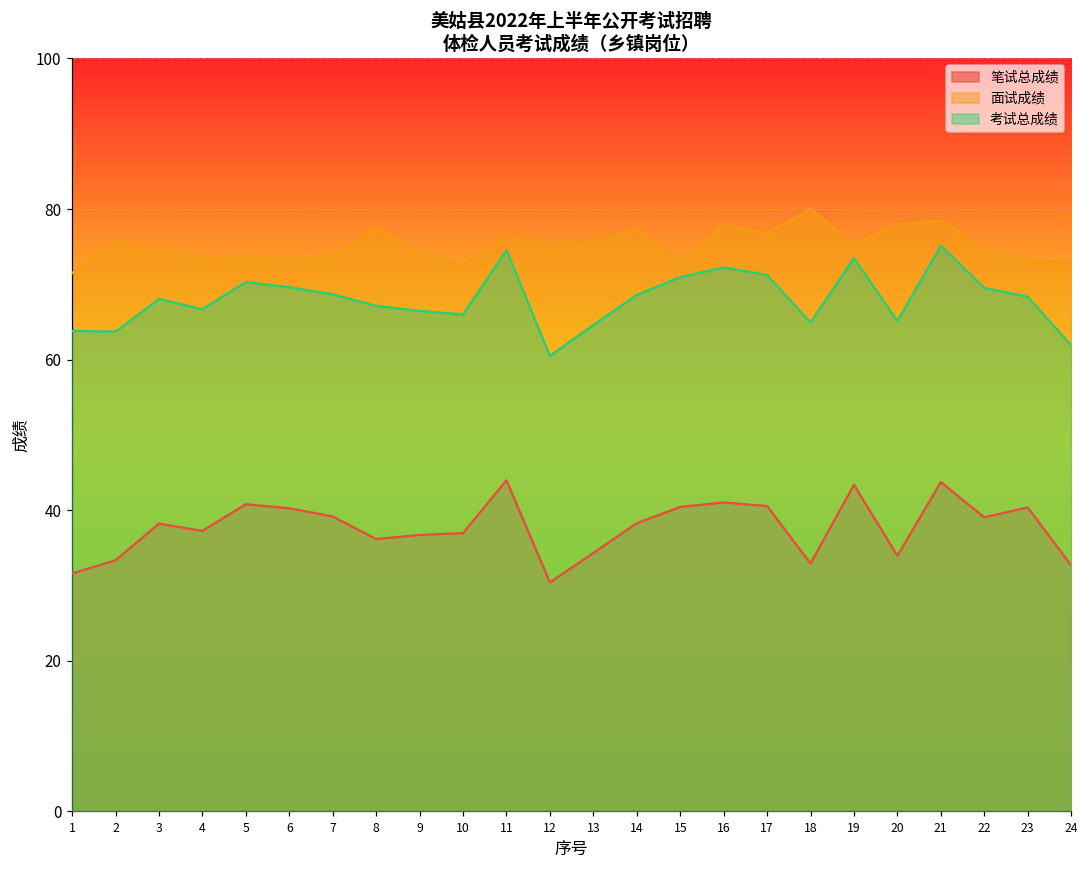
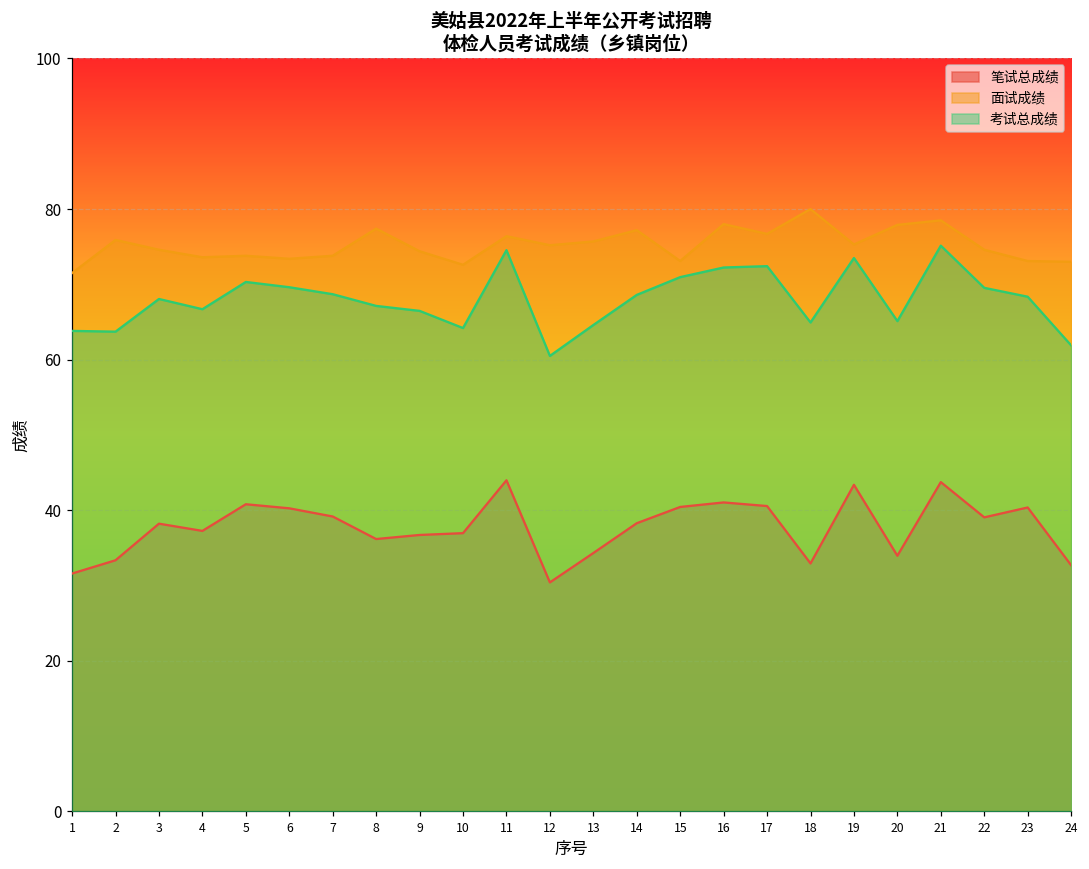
考试总成绩, 10: 66 -> 64
考试总成绩, 17: 71 -> 72
